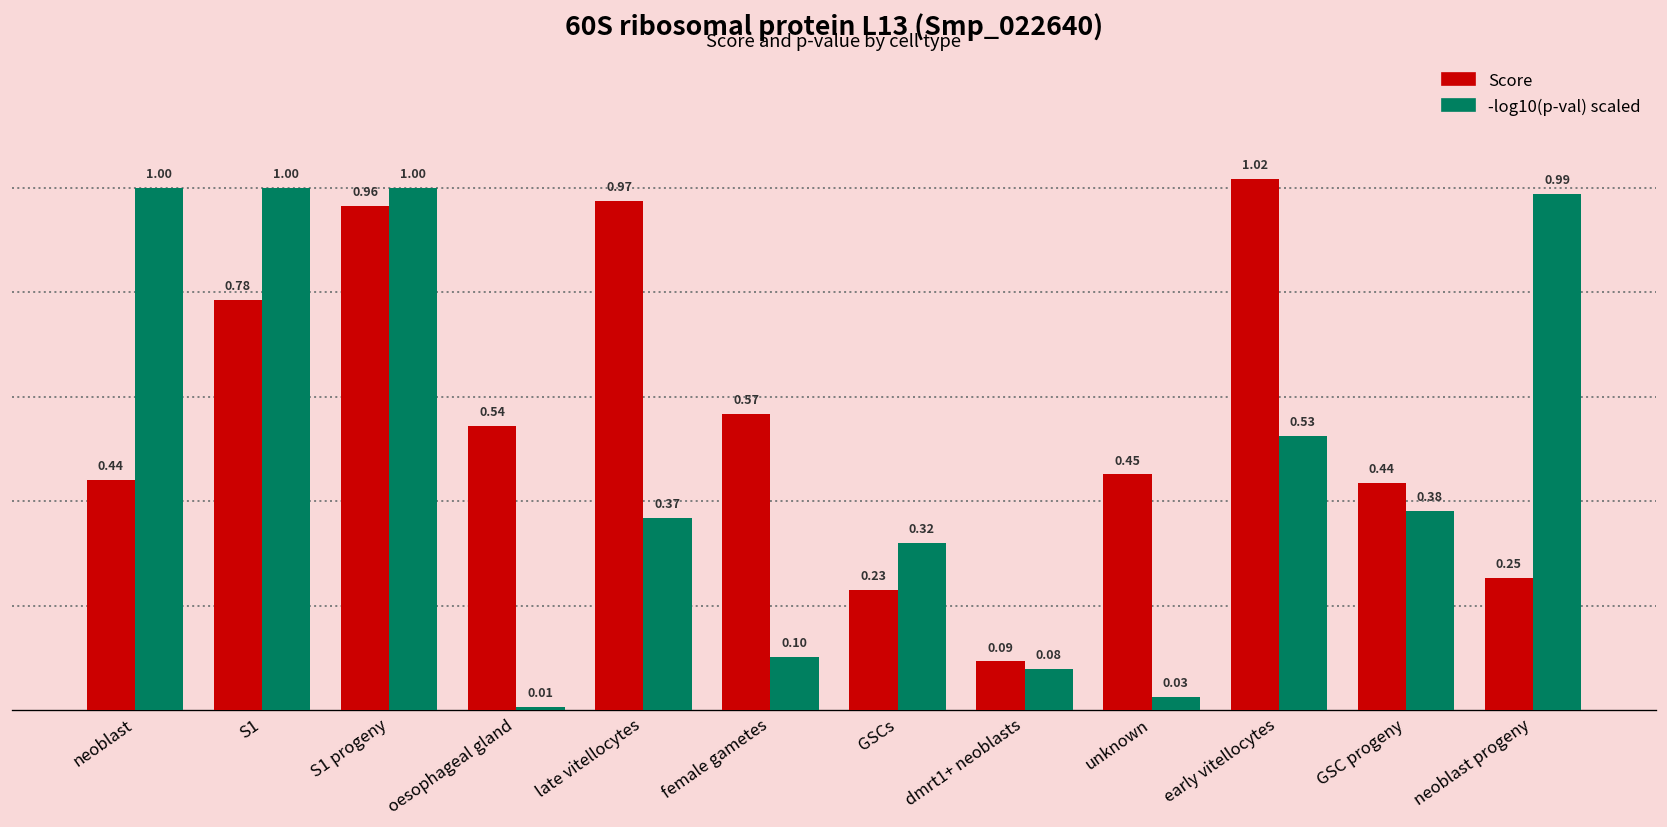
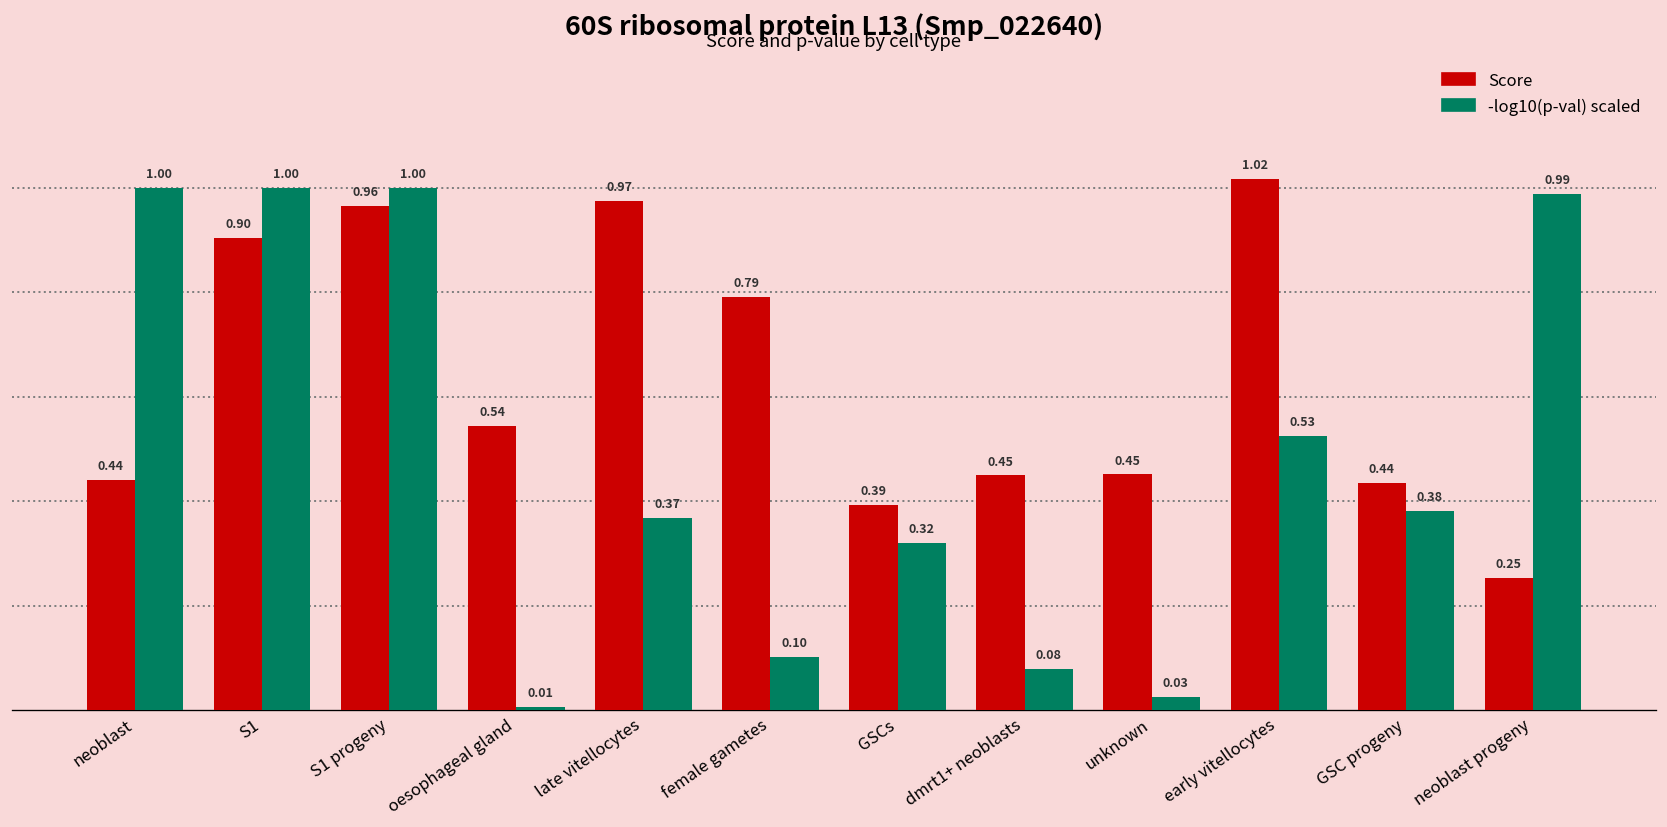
Score, S1: 0.78 -> 0.90
Score, female gametes: 0.57 -> 0.79
Score, GSCs: 0.23 -> 0.39
Score, dmrt1+ neoblasts: 0.09 -> 0.45
